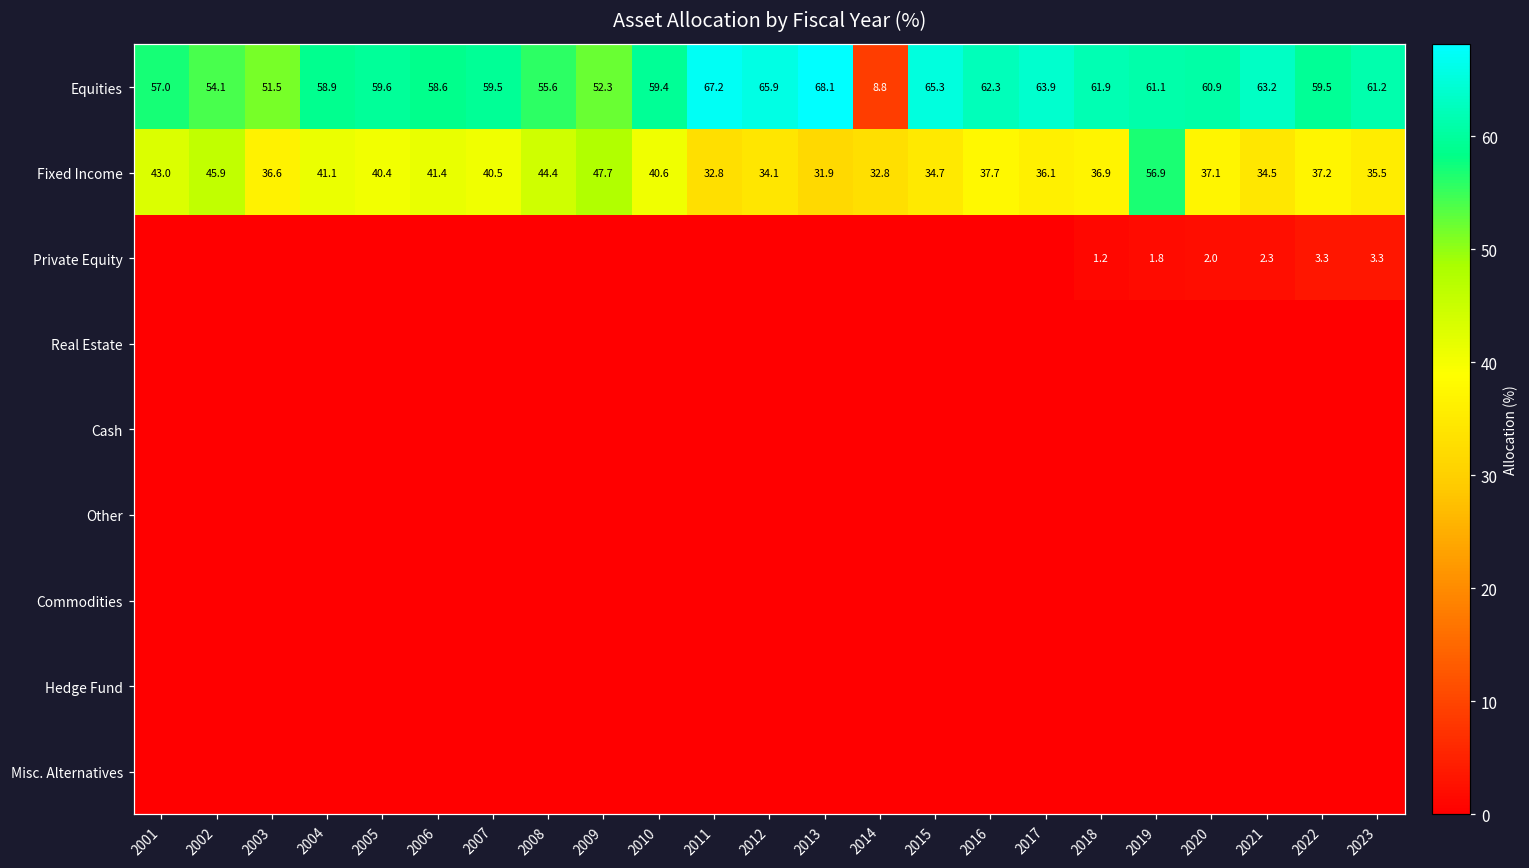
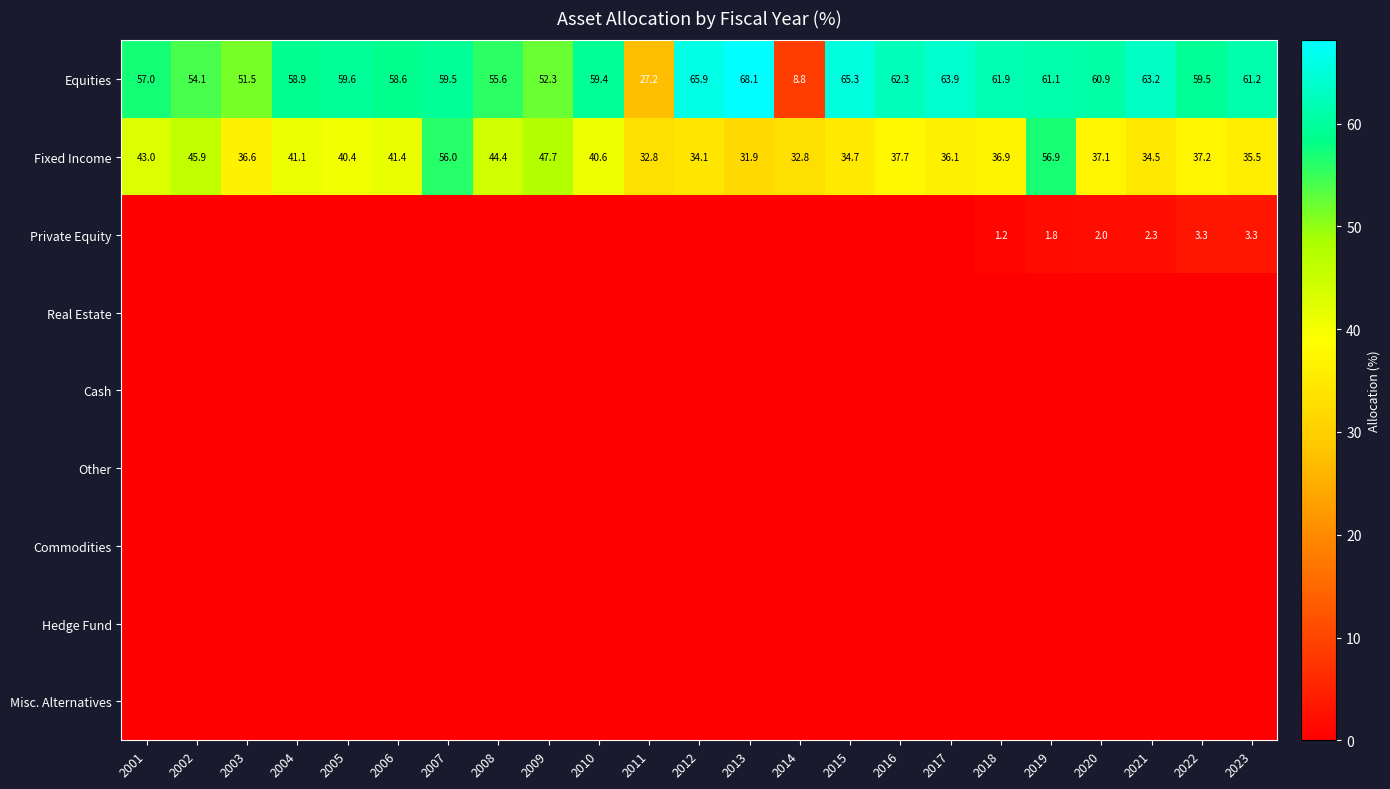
Equities, 2011: 67.2 -> 27.2
Fixed Income, 2007: 40.5 -> 56.0
